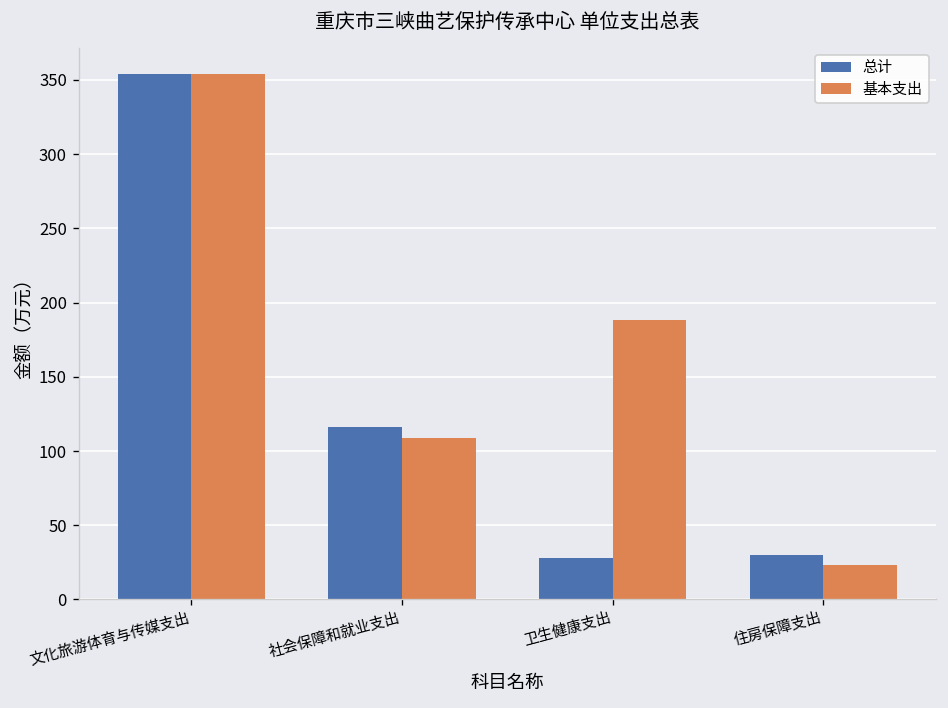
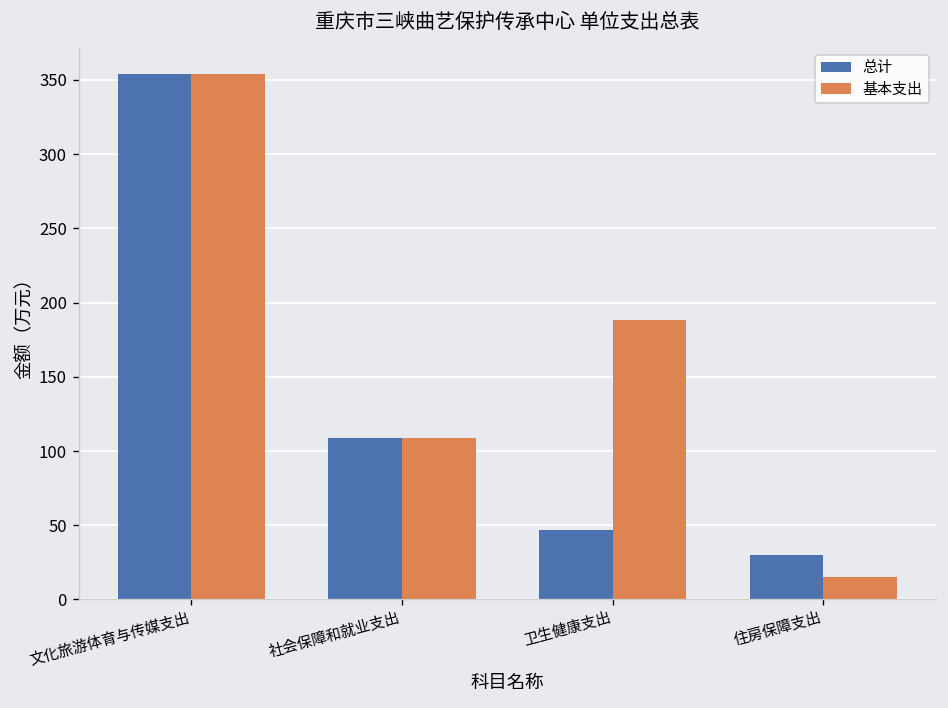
总计, 社会保障和就业支出: 116 -> 109
总计, 卫生健康支出: 28 -> 47
基本支出, 住房保障支出: 23 -> 15
